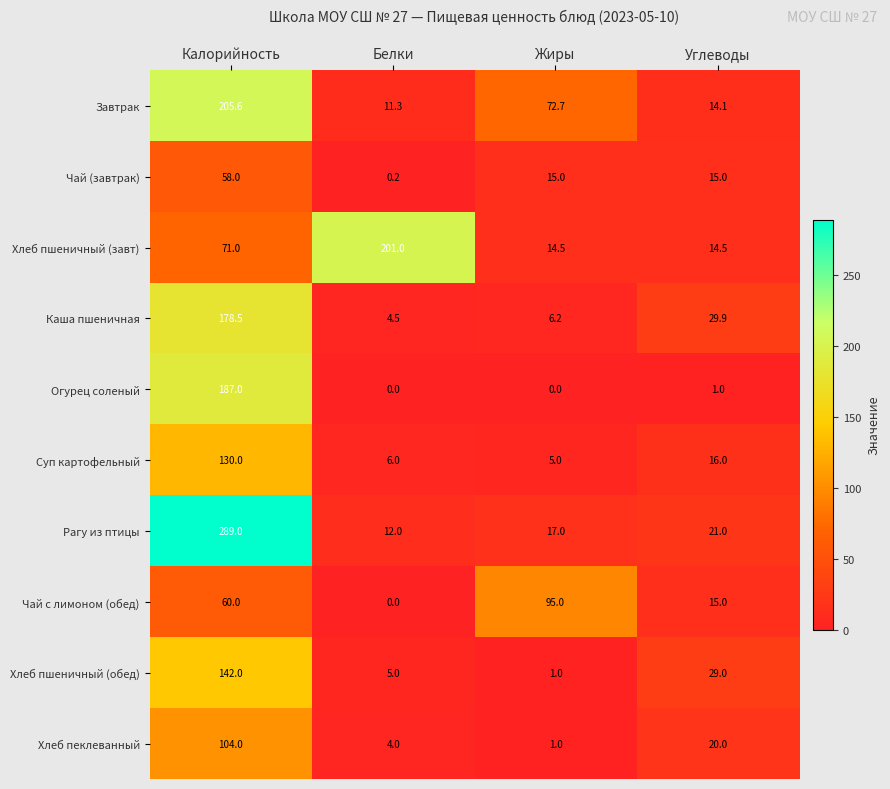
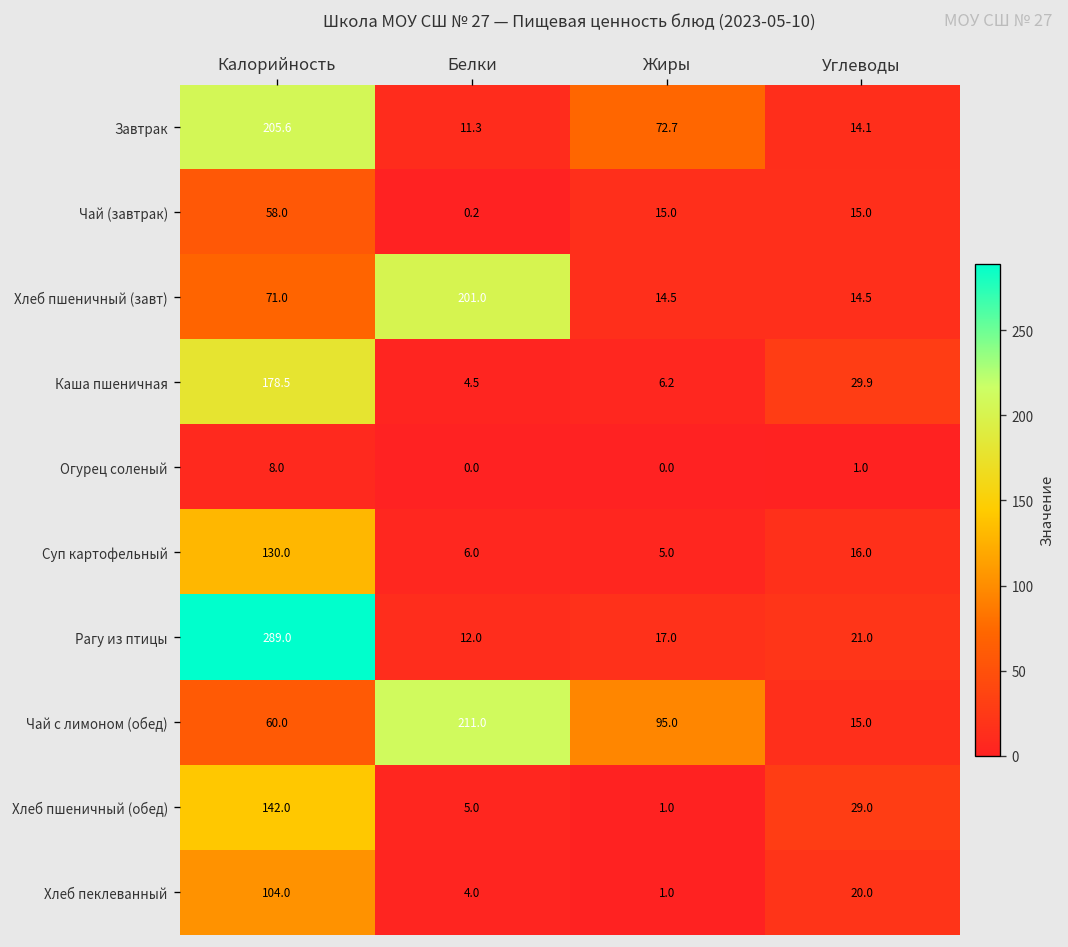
Огурец соленый, Калорийность: 187.0 -> 8.0
Чай с лимоном (обед), Белки: 0.0 -> 211.0
